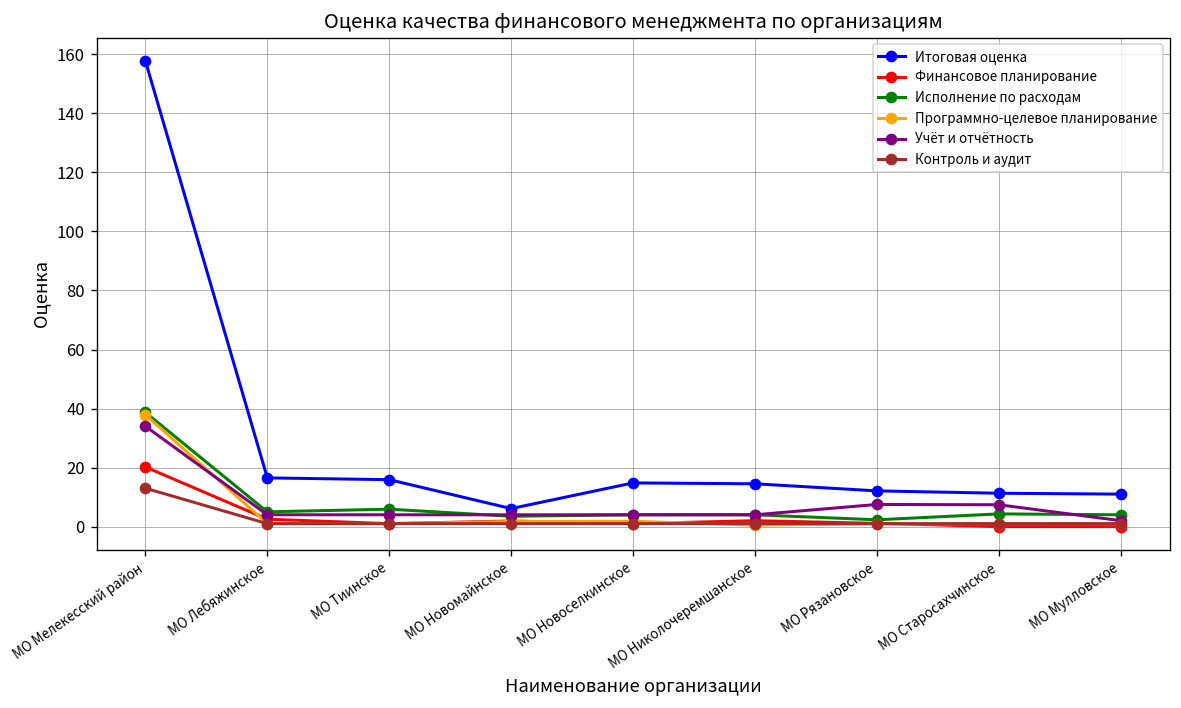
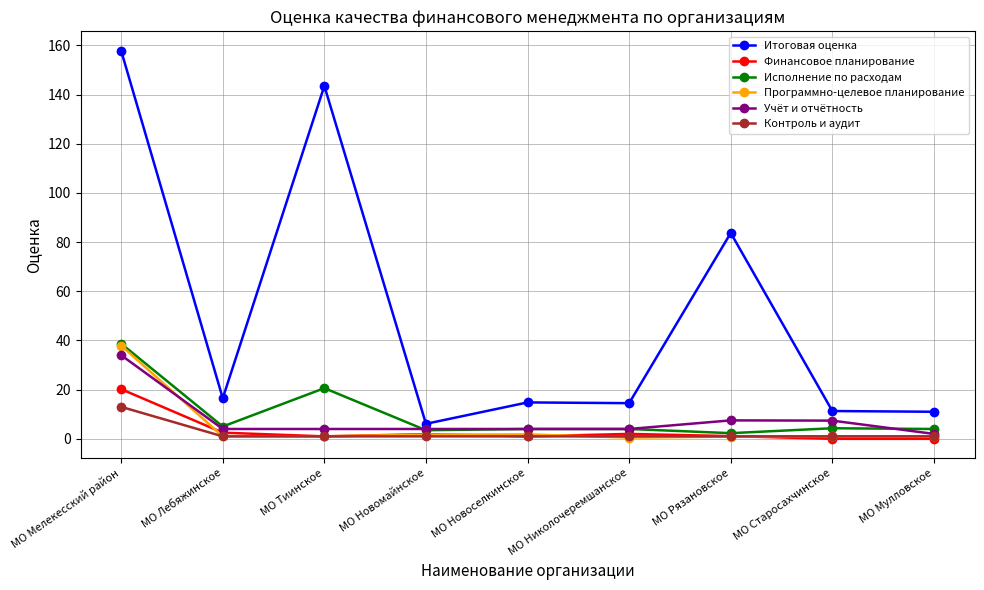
Итоговая оценка, МО Тиинское: 16 -> 144
Исполнение по расходам, МО Тиинское: 6 -> 21
Итоговая оценка, МО Рязановское: 12 -> 84
